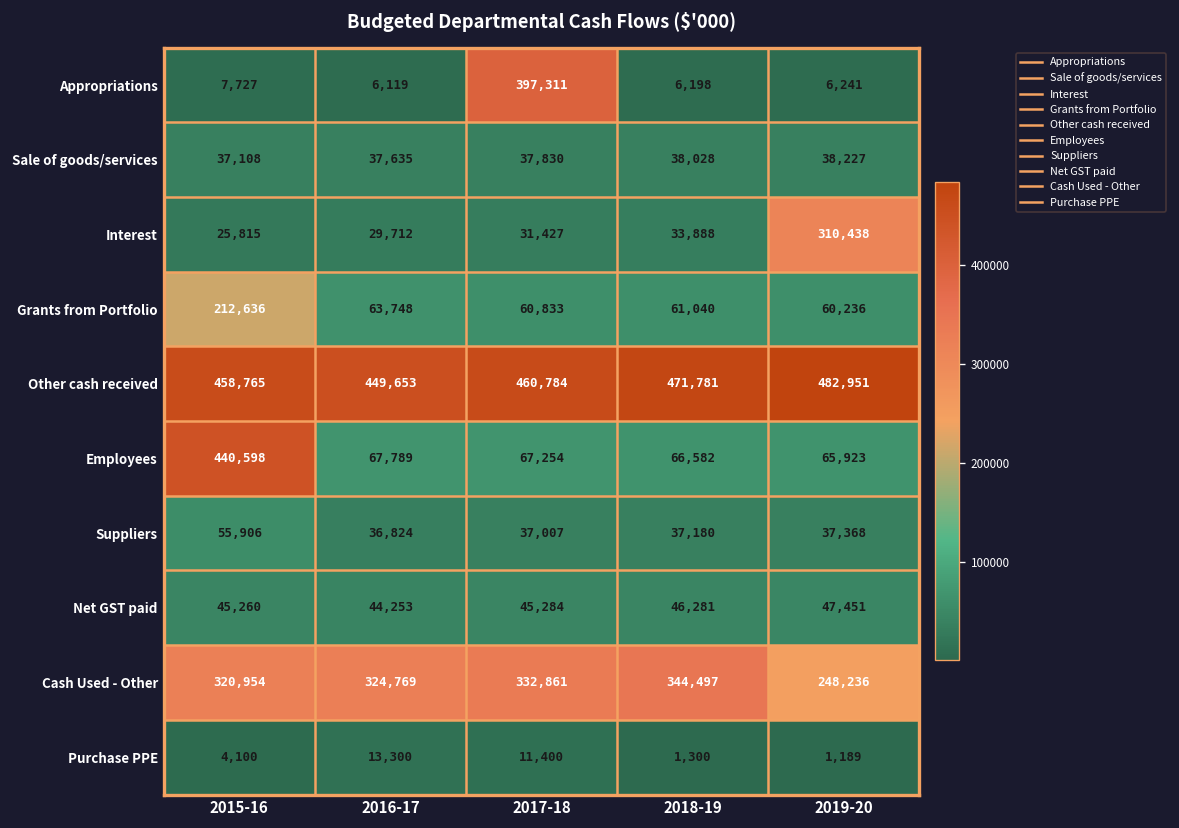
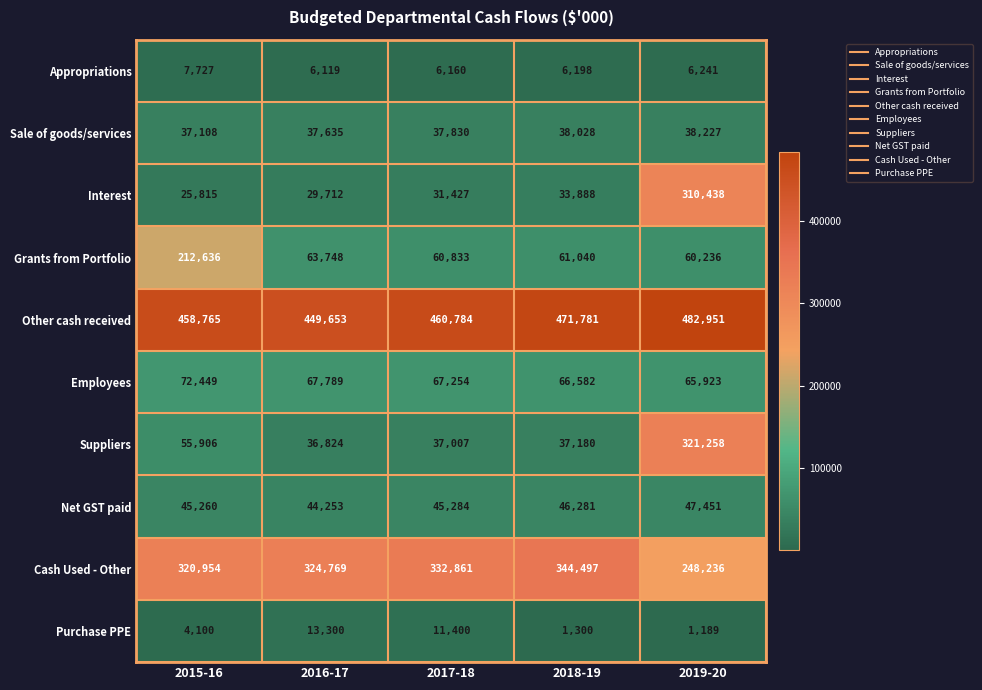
Appropriations, 2017-18: 397,311 -> 6,160
Employees, 2015-16: 440,598 -> 72,449
Suppliers, 2019-20: 37,368 -> 321,258
